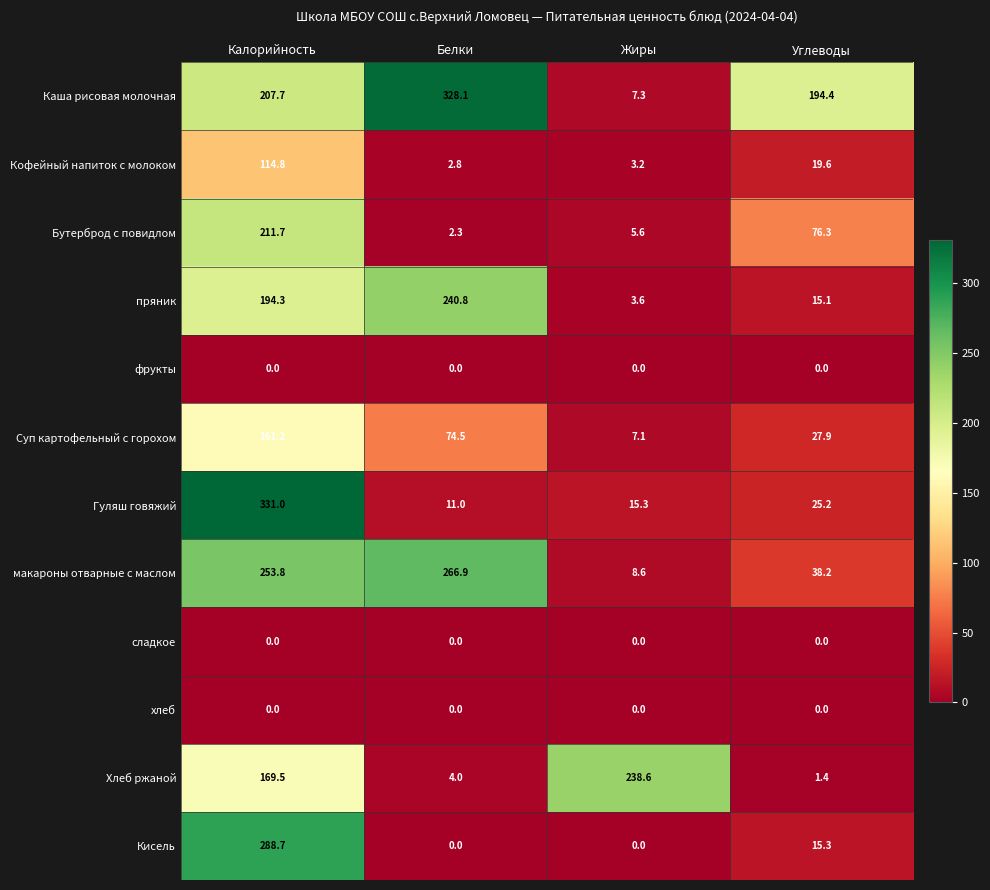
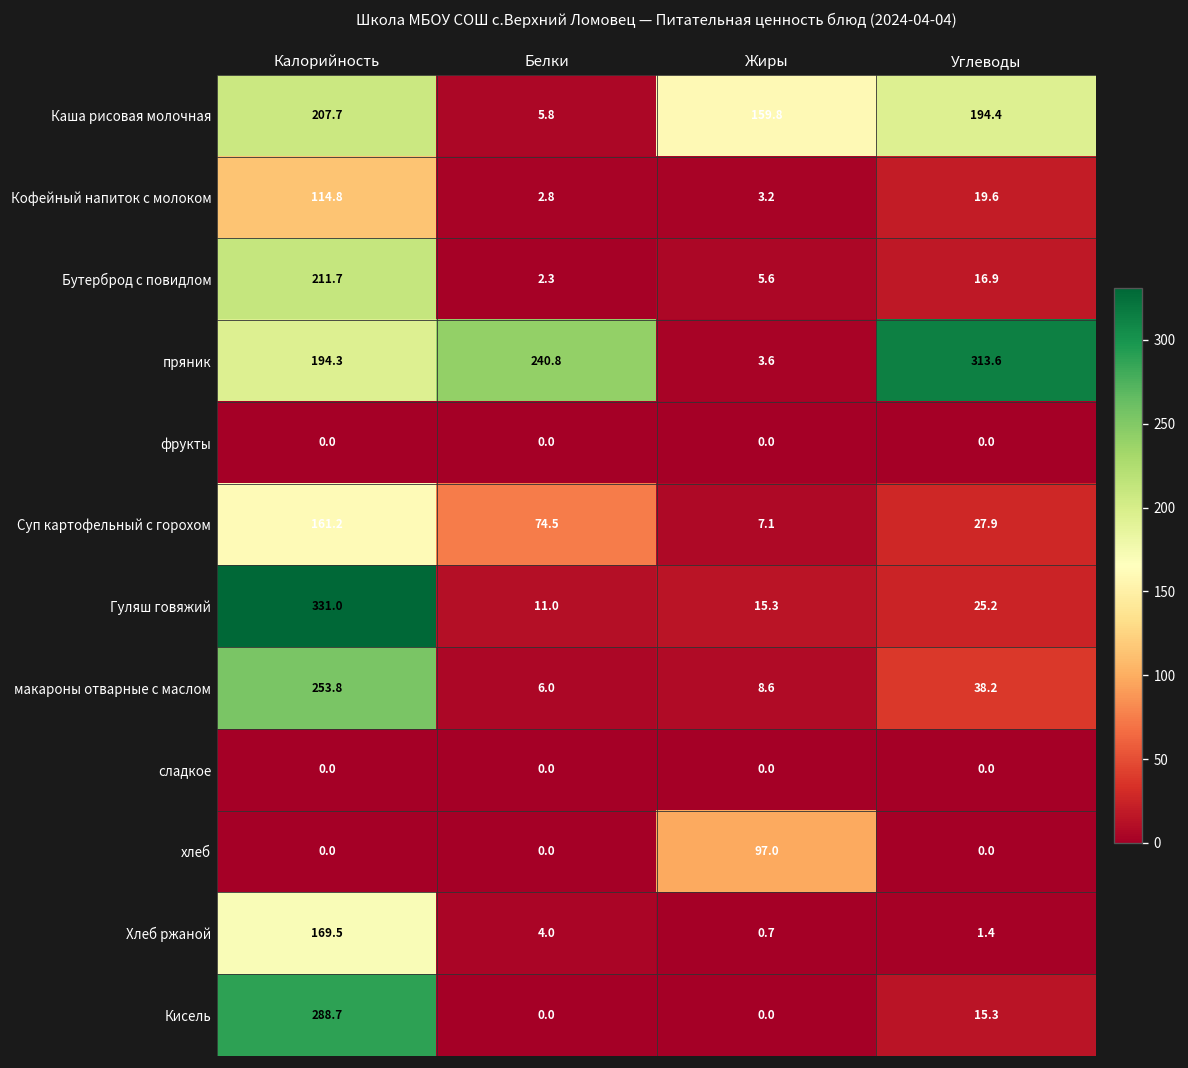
Каша рисовая молочная, Белки: 328.1 -> 5.8
Каша рисовая молочная, Жиры: 7.3 -> 159.8
Бутерброд с повидлом, Углеводы: 76.3 -> 16.9
пряник, Углеводы: 15.1 -> 313.6
макароны отварные с маслом, Белки: 266.9 -> 6.0
хлеб, Жиры: 0.0 -> 97.0
Хлеб ржаной, Жиры: 238.6 -> 0.7
